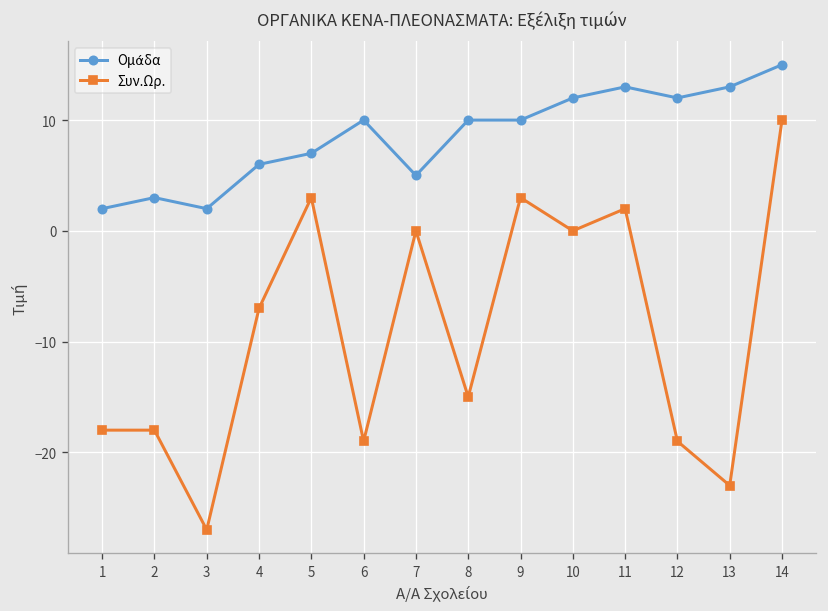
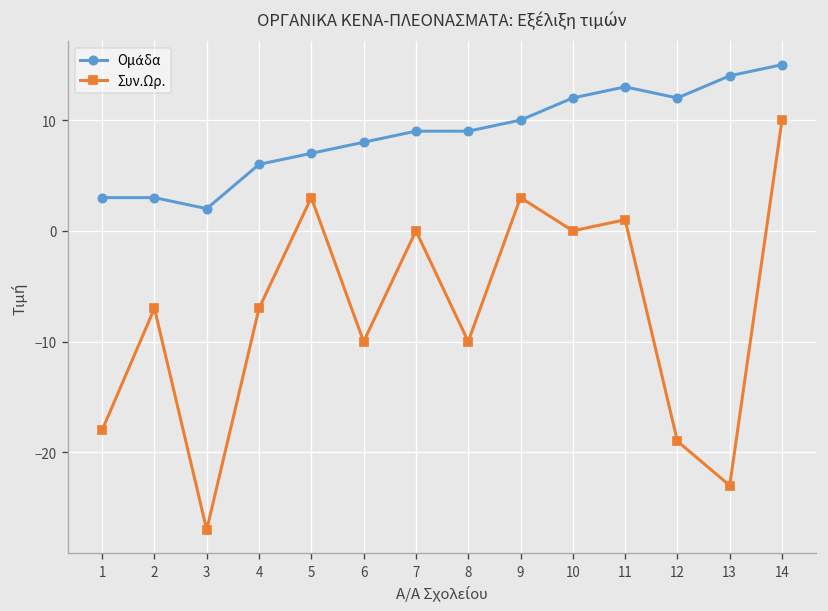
Ομάδα, 1: 2 -> 3
Συν.Ωρ., 2: -18 -> -7
Ομάδα, 6: 10 -> 8
Συν.Ωρ., 6: -19 -> -10
Ομάδα, 7: 5 -> 9
Ομάδα, 8: 10 -> 9
Συν.Ωρ., 8: -15 -> -10
Συν.Ωρ., 11: 2 -> 1
Ομάδα, 13: 13 -> 14
